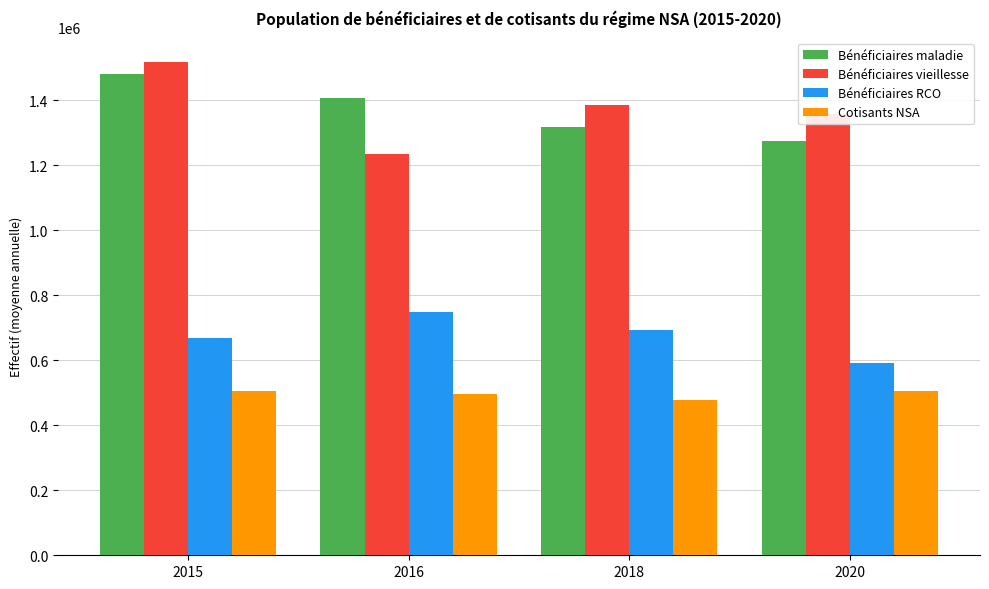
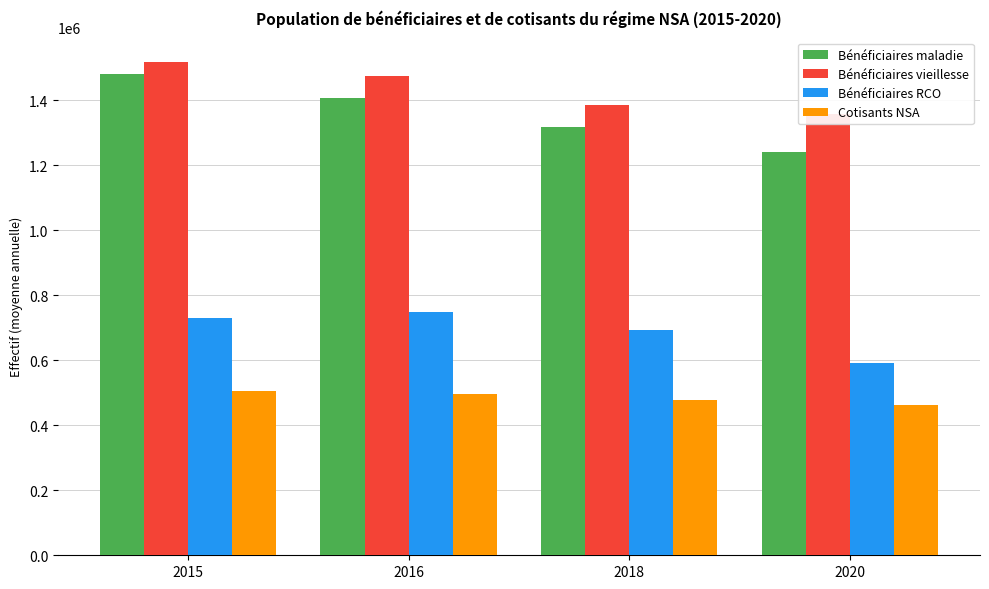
Bénéficiaires RCO, 2015: 670000 -> 730000
Bénéficiaires vieillesse, 2016: 1230000 -> 1470000
Bénéficiaires maladie, 2020: 1270000 -> 1240000
Cotisants NSA, 2020: 500000 -> 460000
